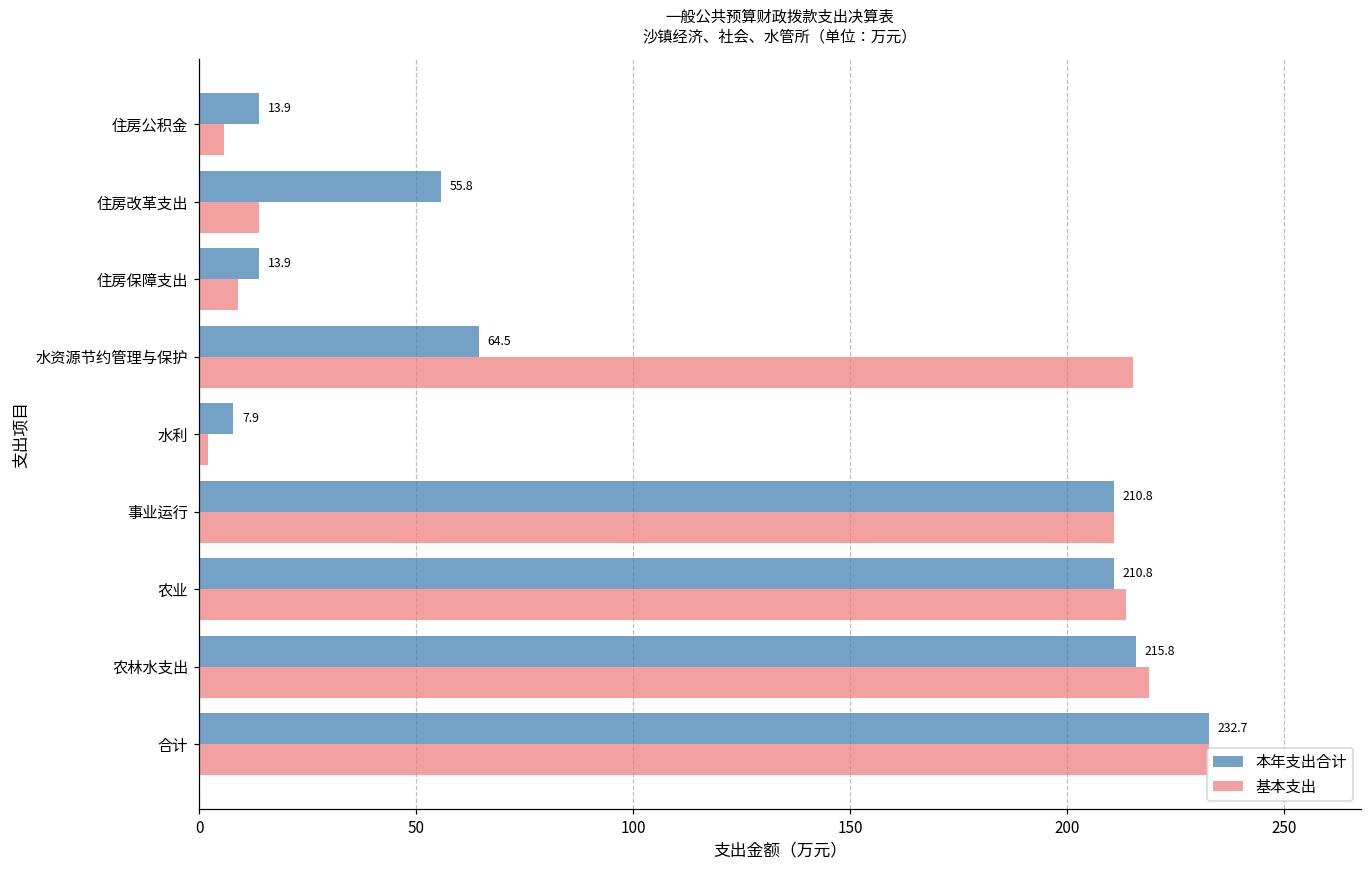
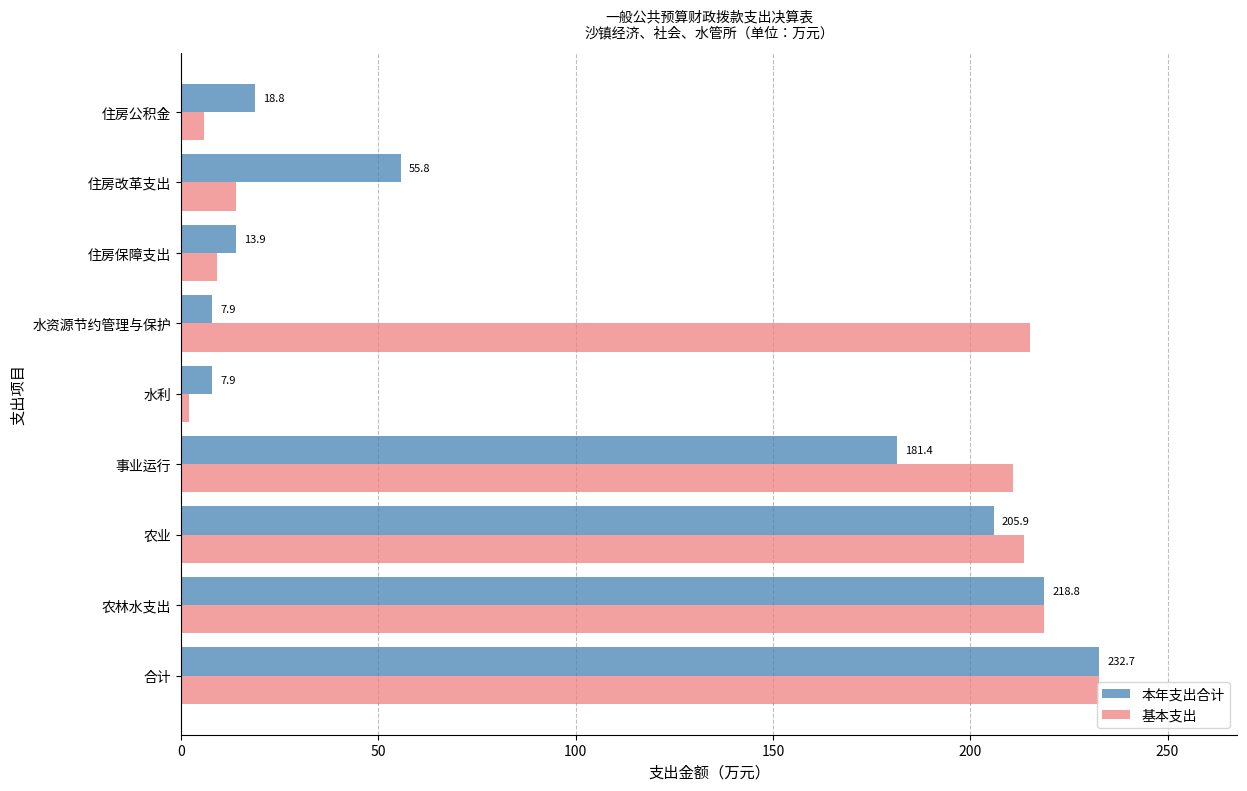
本年支出合计, 住房公积金: 13.9 -> 18.8
本年支出合计, 水资源节约管理与保护: 64.5 -> 7.9
本年支出合计, 事业运行: 210.8 -> 181.4
本年支出合计, 农业: 210.8 -> 205.9
本年支出合计, 农林水支出: 215.8 -> 218.8
